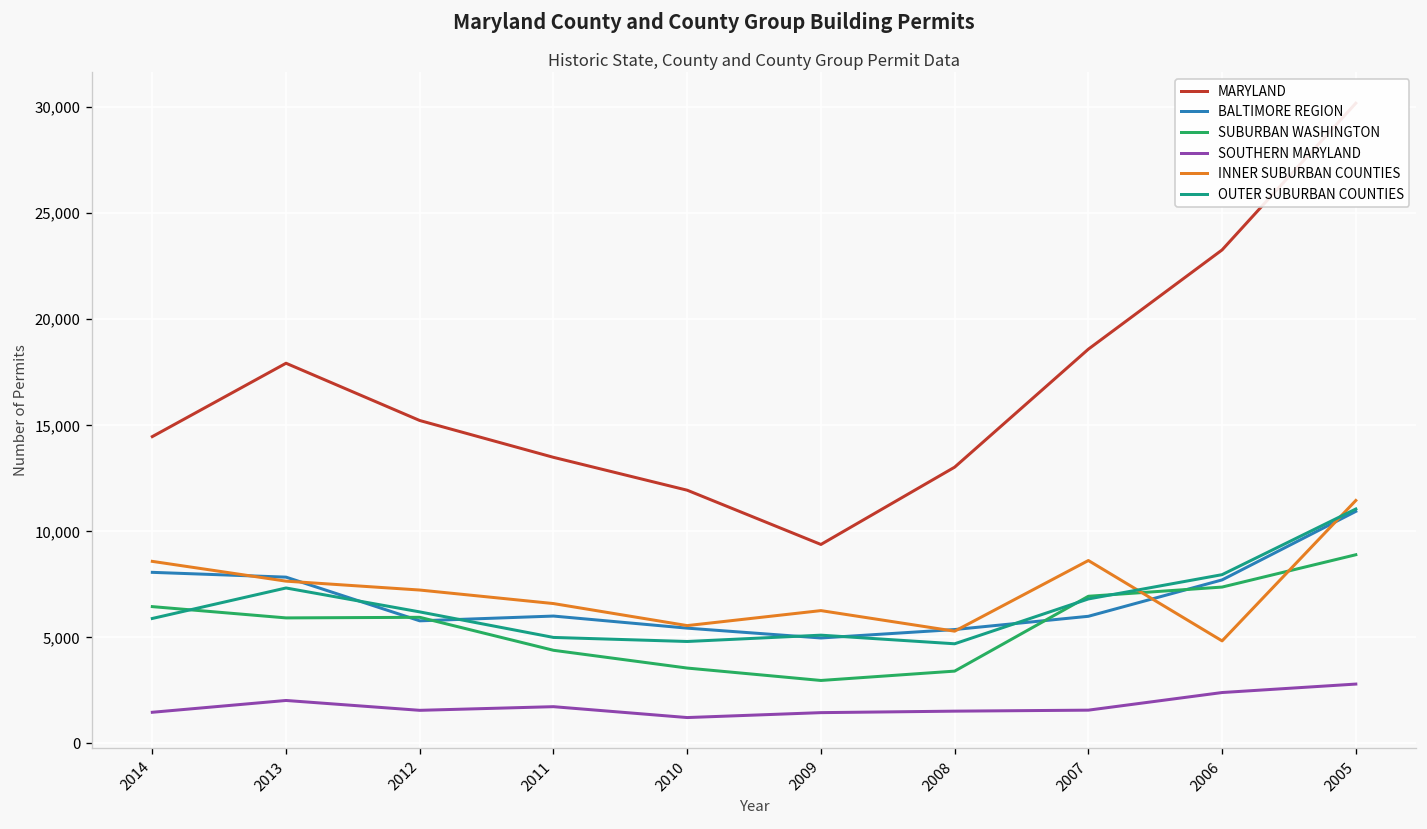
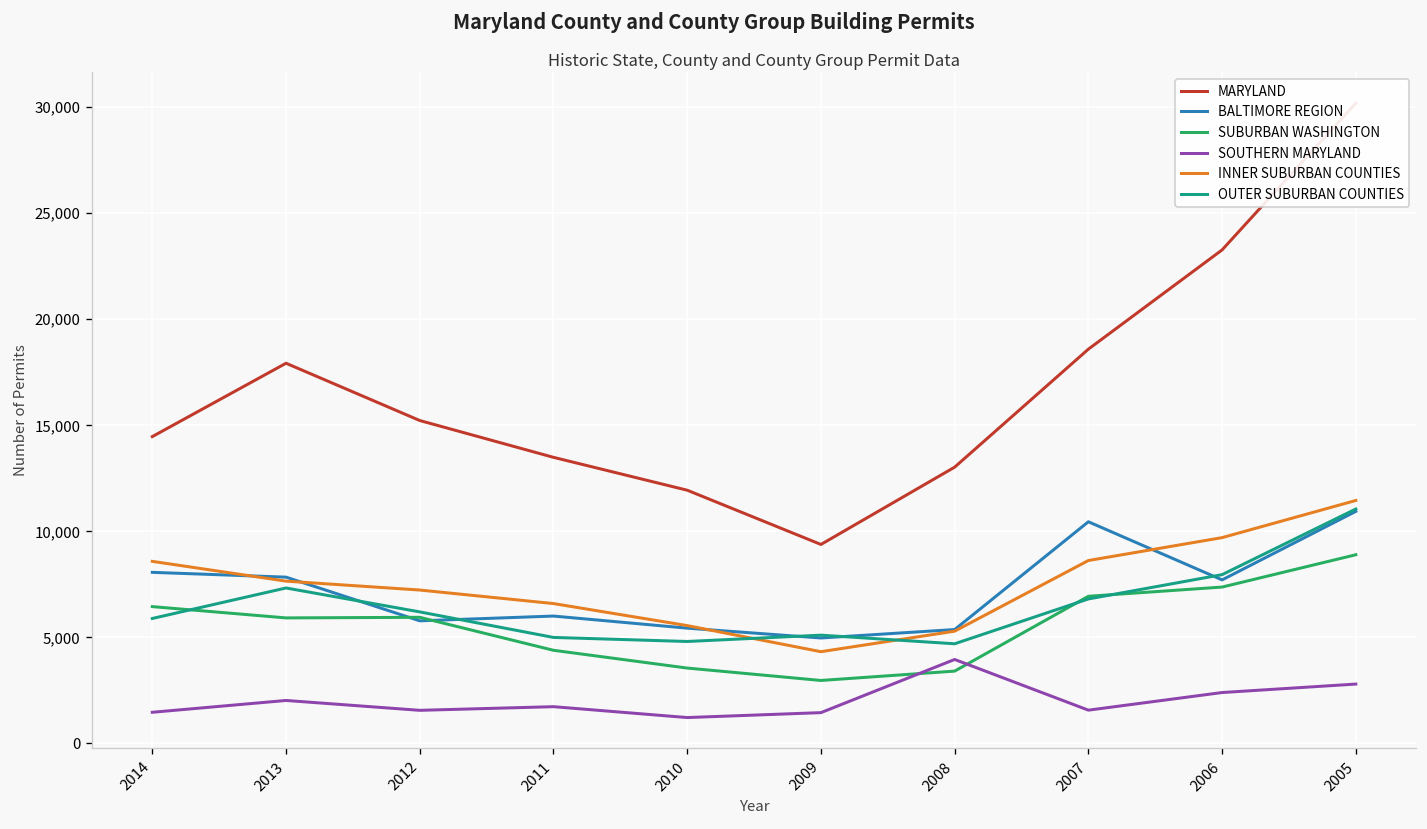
INNER SUBURBAN COUNTIES, 2009: 6,300 -> 4,300
SOUTHERN MARYLAND, 2008: 1,500 -> 4,000
BALTIMORE REGION, 2007: 6,000 -> 10,400
INNER SUBURBAN COUNTIES, 2006: 4,800 -> 9,700
